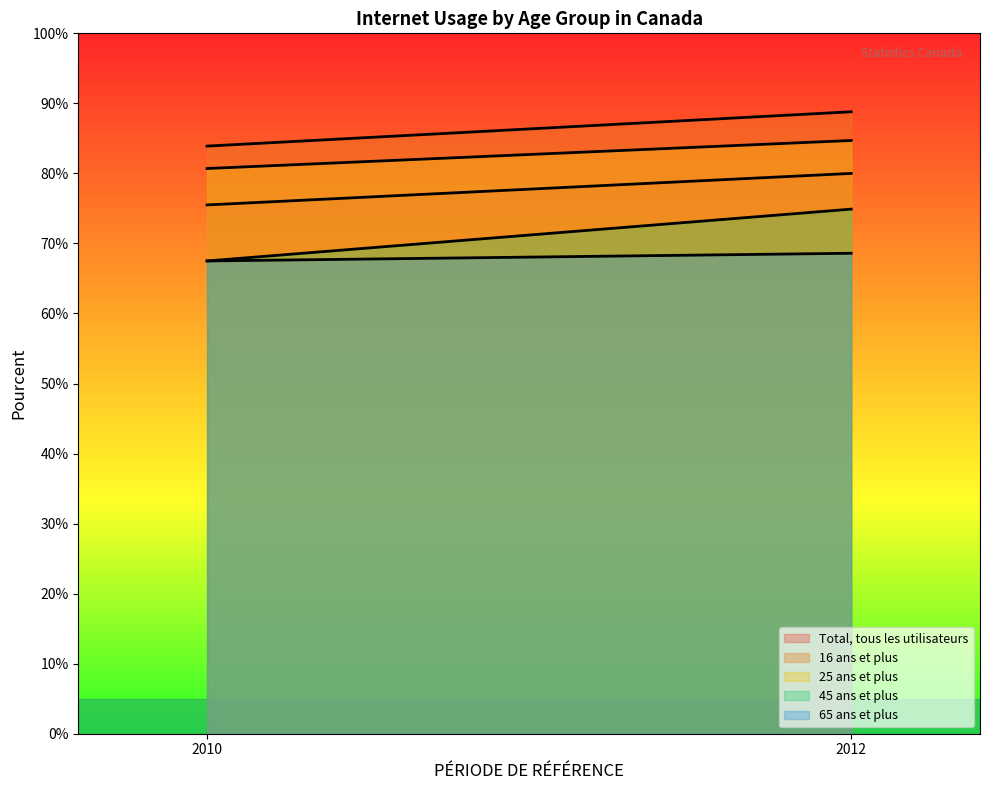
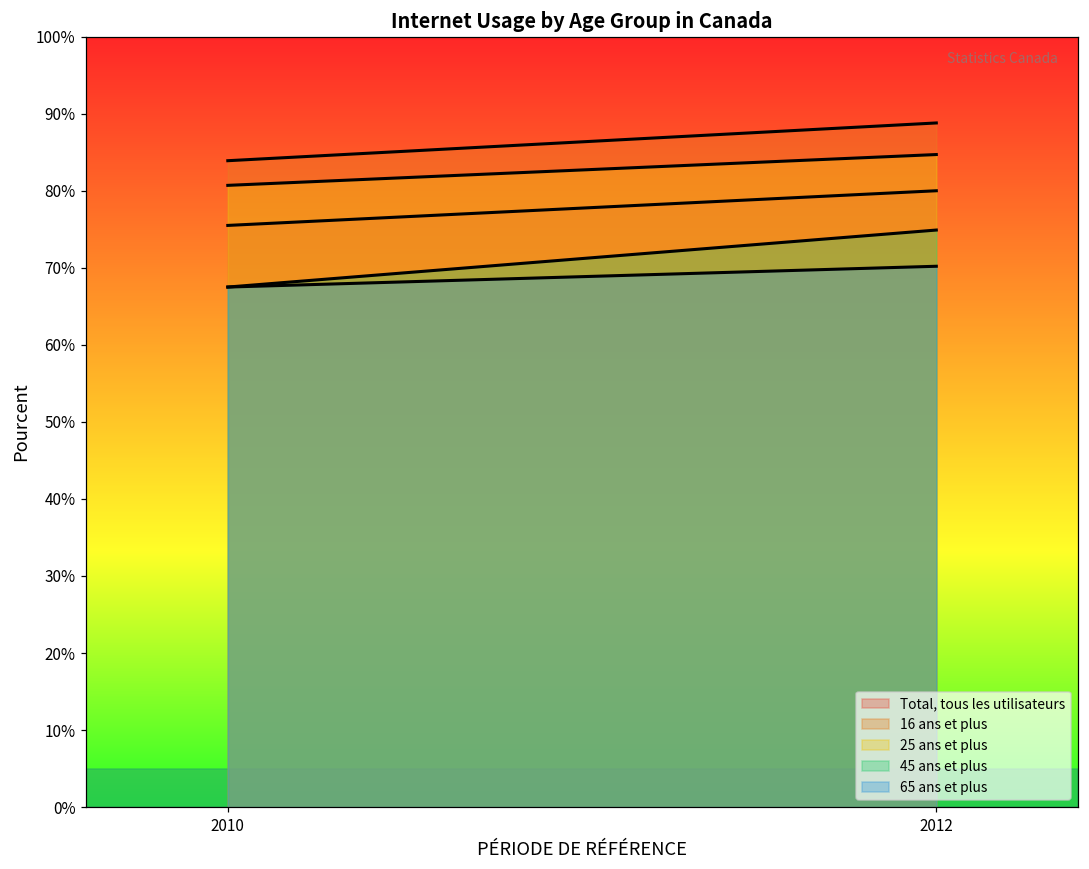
65 ans et plus, 2012: 69% -> 70%
